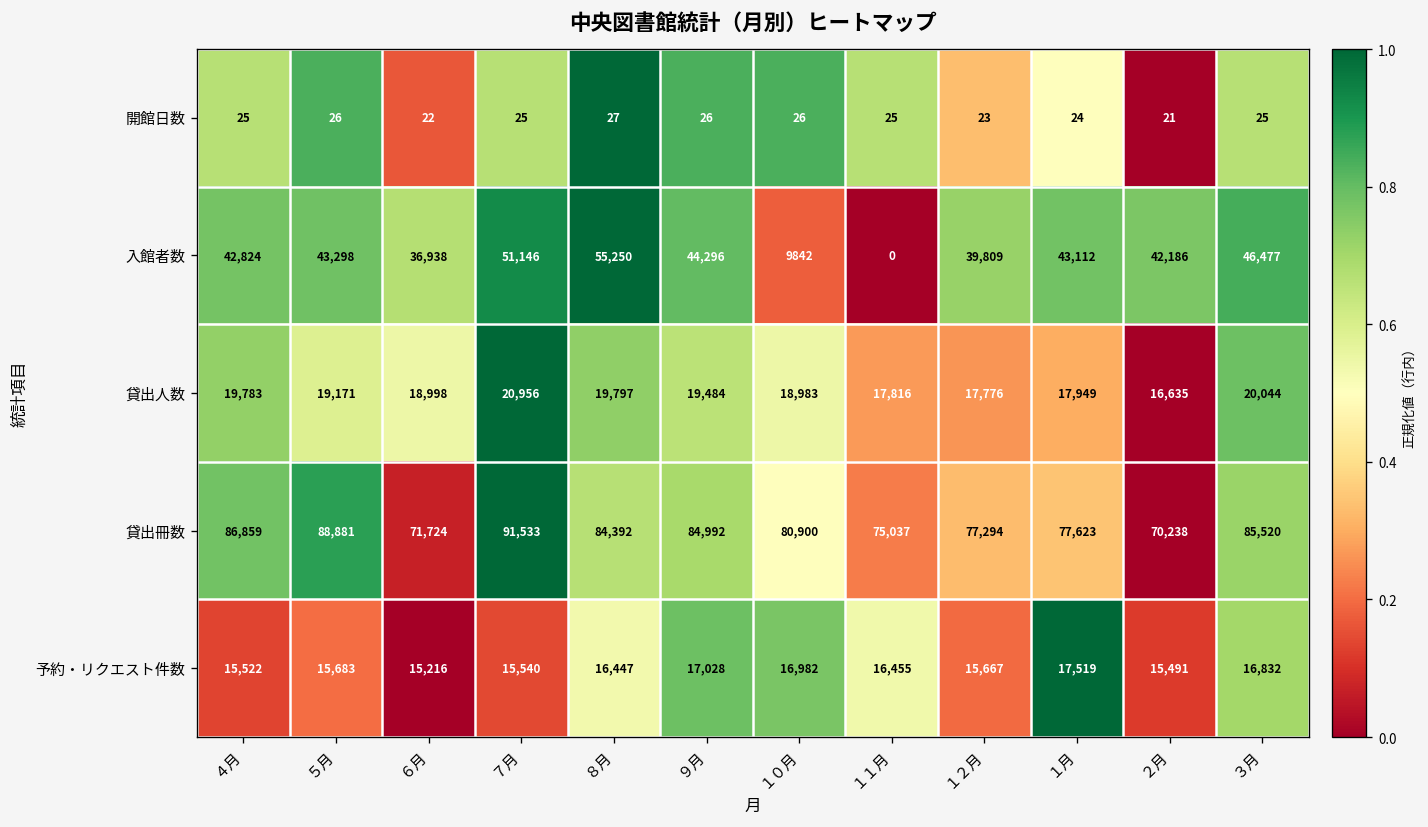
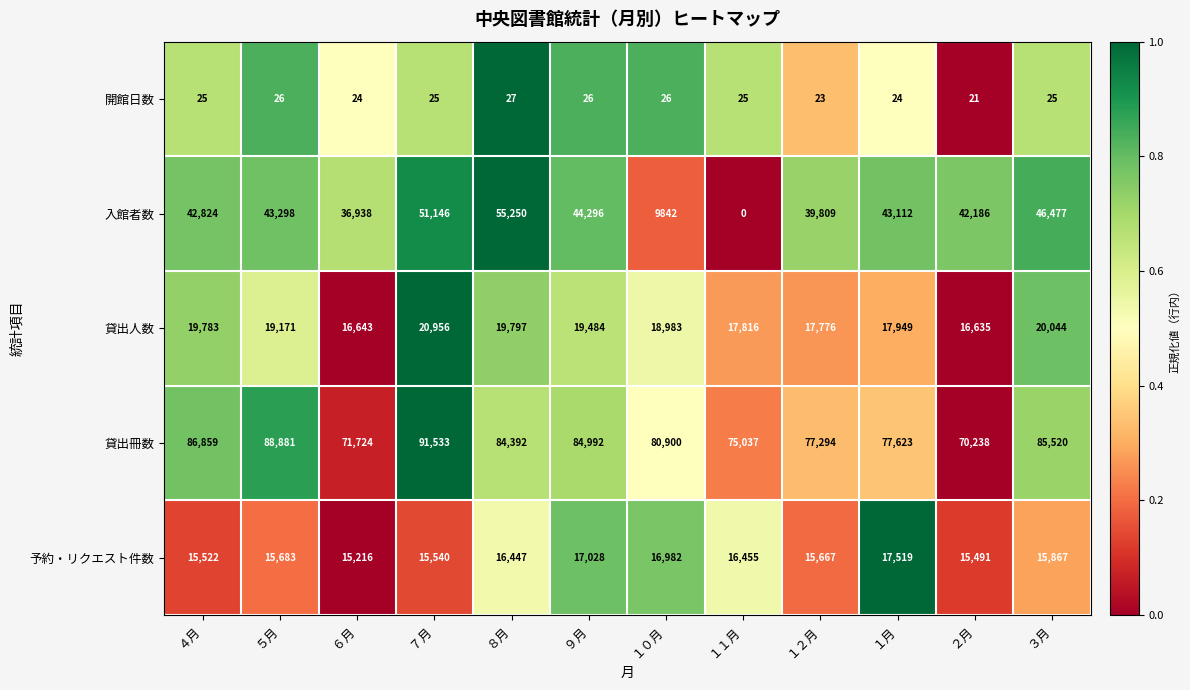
開館日数, ６月: 22 -> 24
貸出人数, ６月: 18,998 -> 16,643
予約・リクエスト件数, ３月: 16,832 -> 15,867
